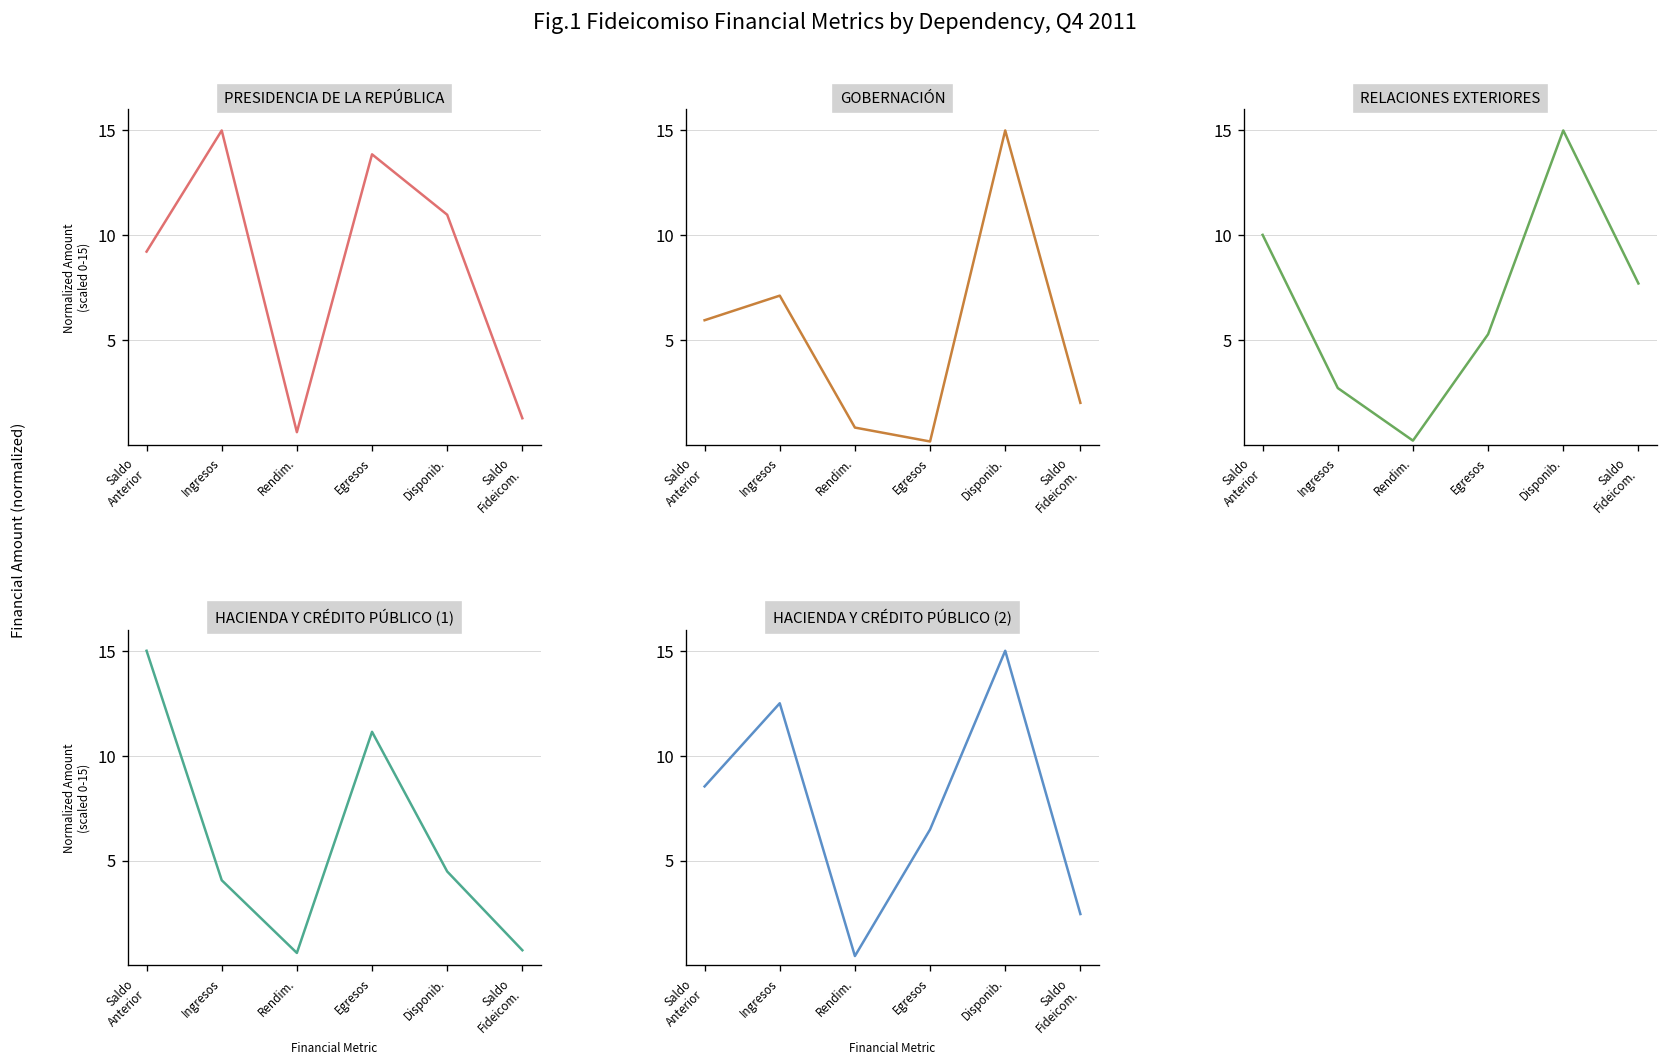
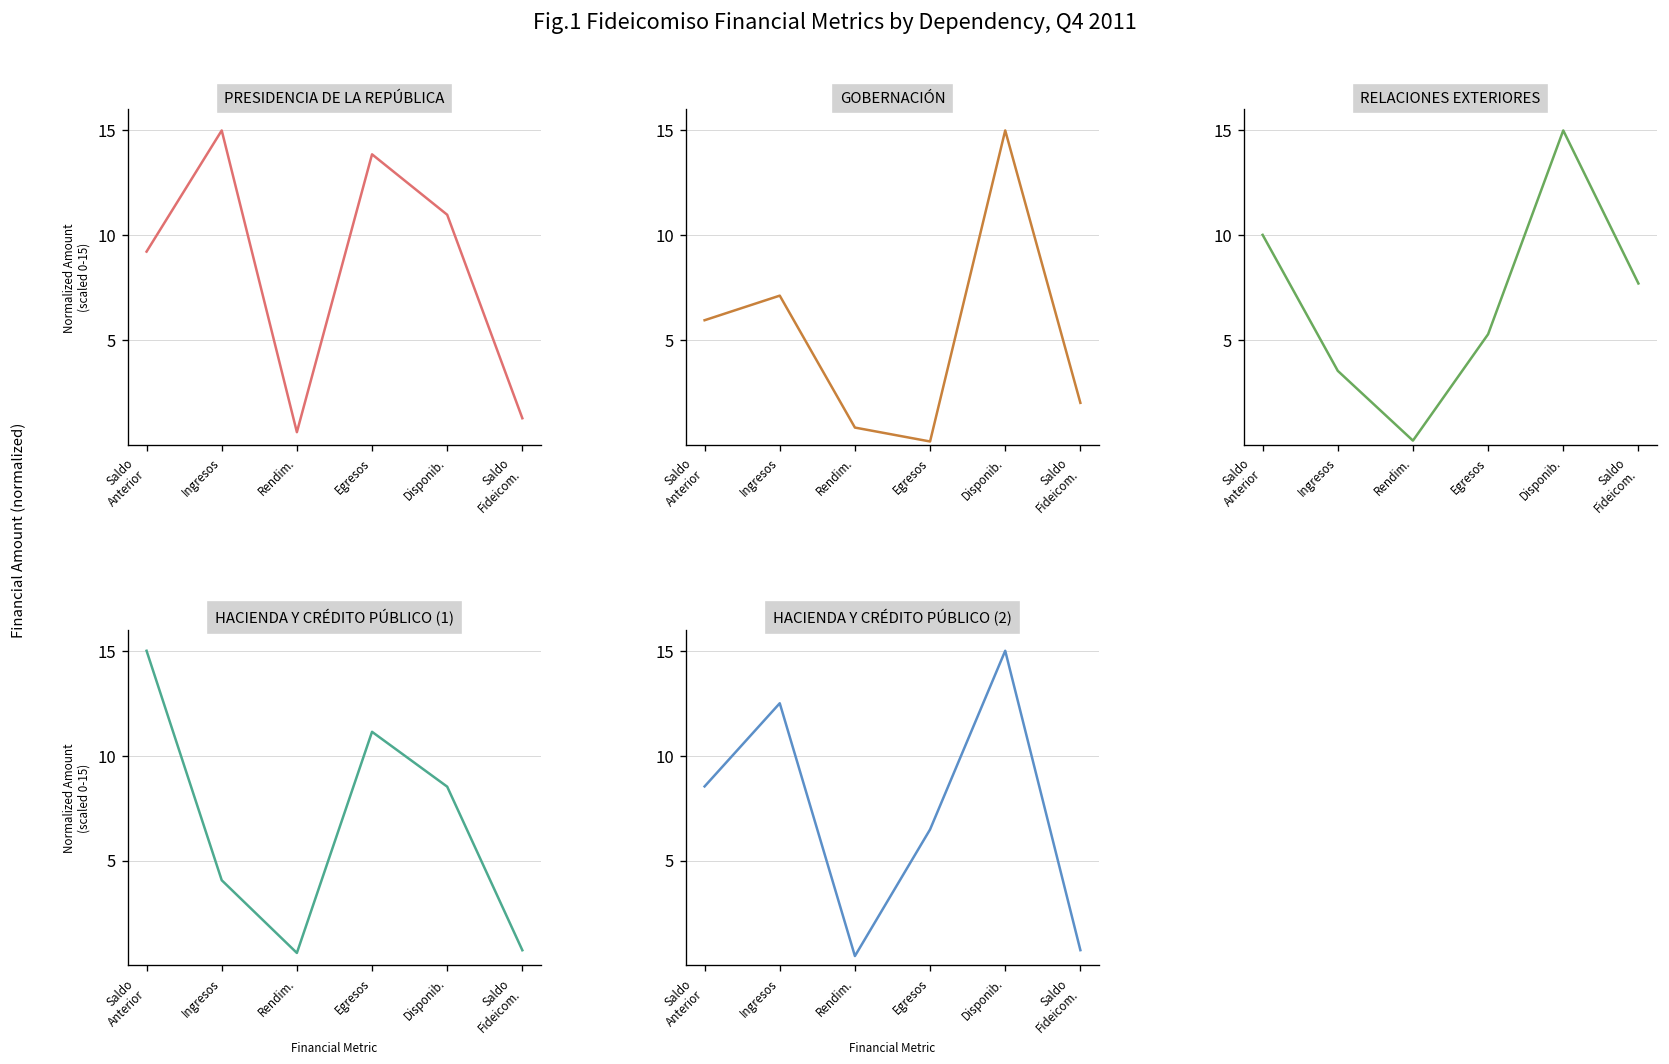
RELACIONES EXTERIORES, Ingresos: 2.7 -> 3.5
HACIENDA Y CRÉDITO PÚBLICO (1), Disponib.: 4.5 -> 8.5
HACIENDA Y CRÉDITO PÚBLICO (2), Saldo Fideicom.: 2.5 -> 0.7
